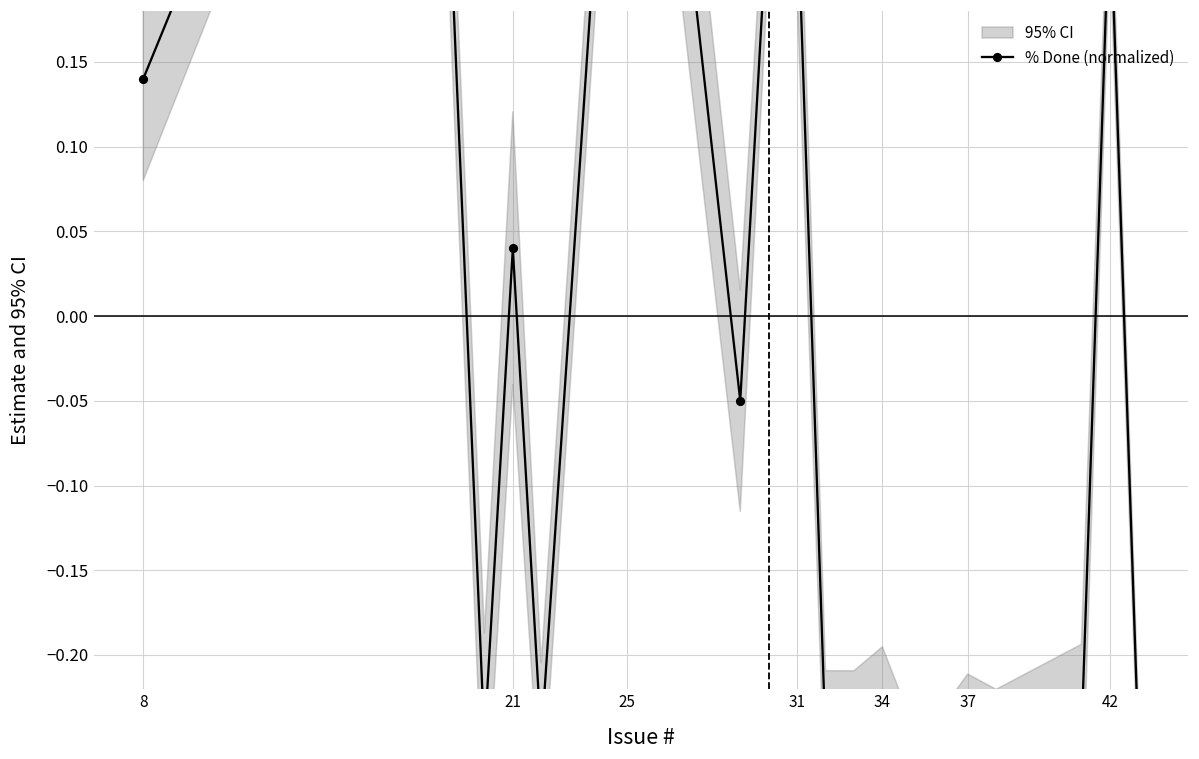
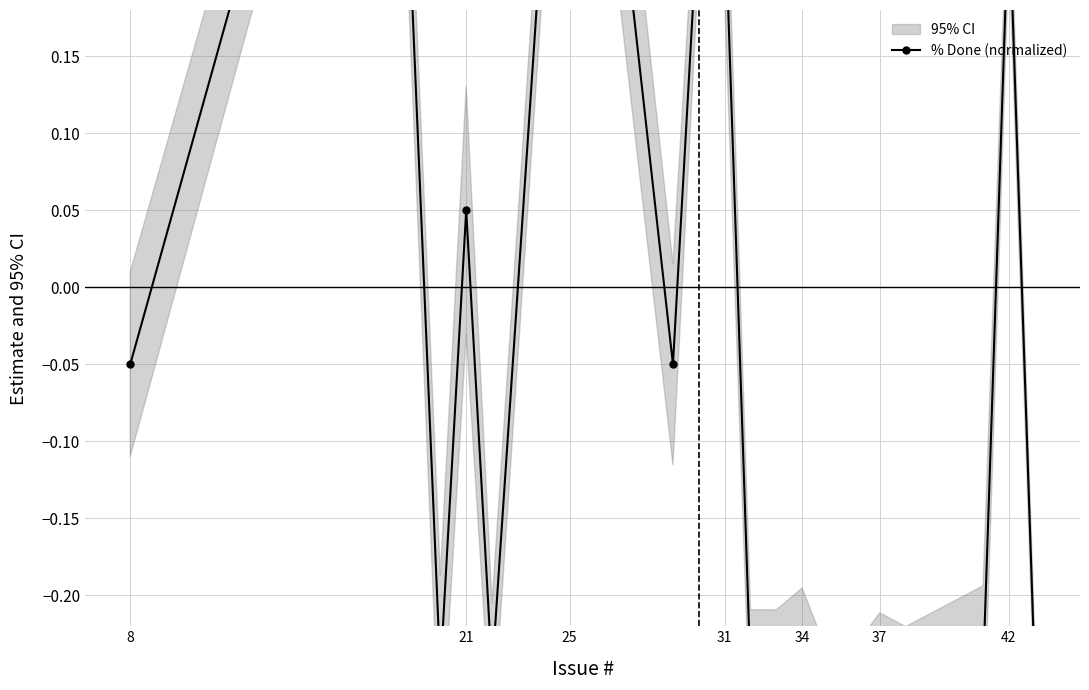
% Done (normalized), 8: 0.140 -> -0.050
% Done (normalized), 21: 0.040 -> 0.050
